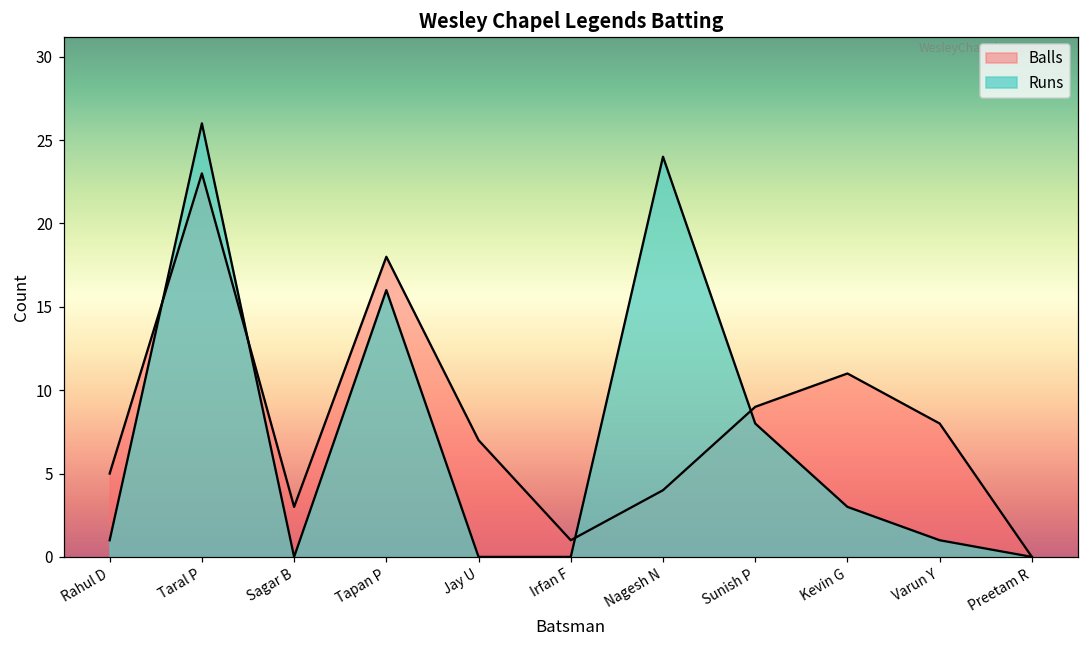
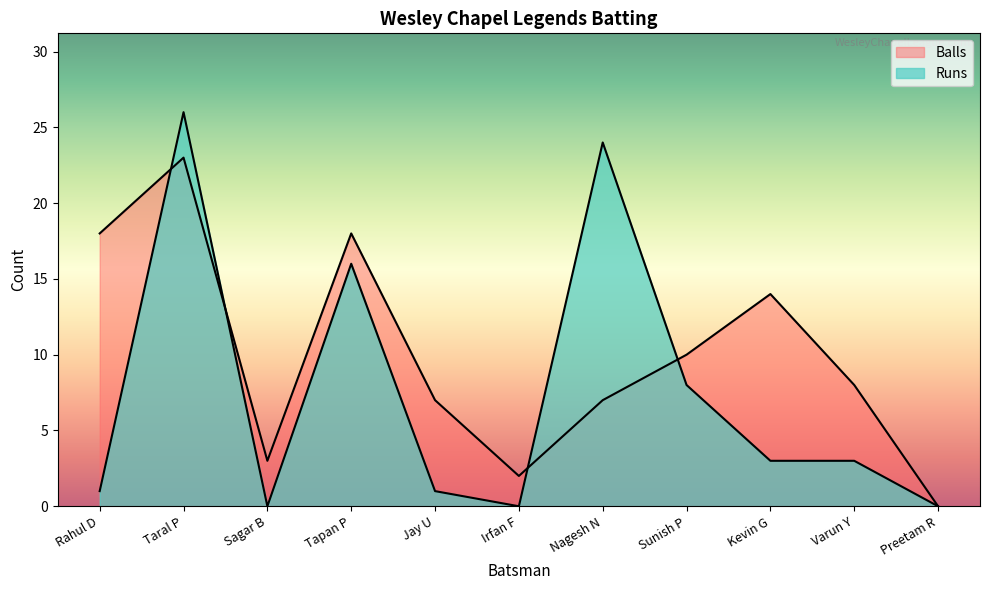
Balls, Rahul D: 5 -> 18
Runs, Jay U: 0 -> 1
Balls, Irfan F: 1 -> 2
Balls, Nagesh N: 4 -> 7
Balls, Sunish P: 9 -> 10
Balls, Kevin G: 11 -> 14
Runs, Varun Y: 1 -> 3
